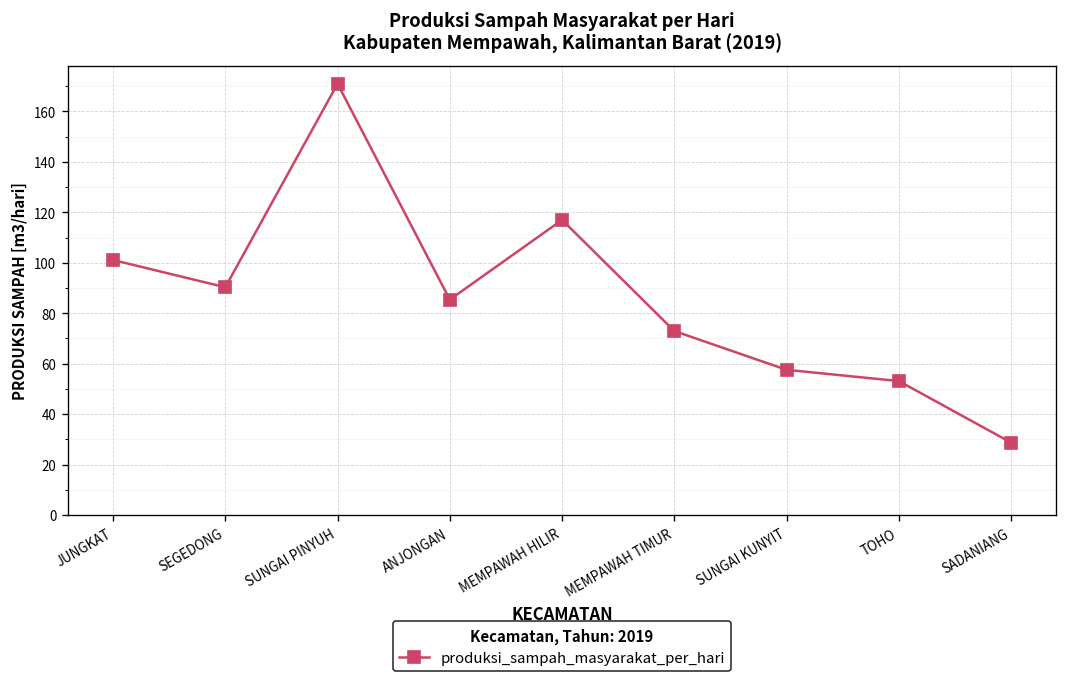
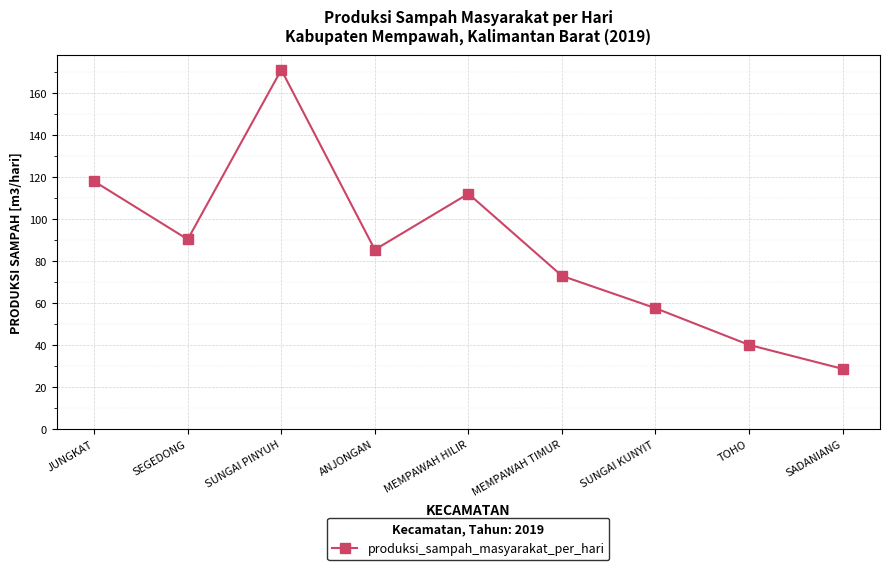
JUNGKAT: 101 -> 118
MEMPAWAH HILIR: 117 -> 112
TOHO: 53 -> 40
